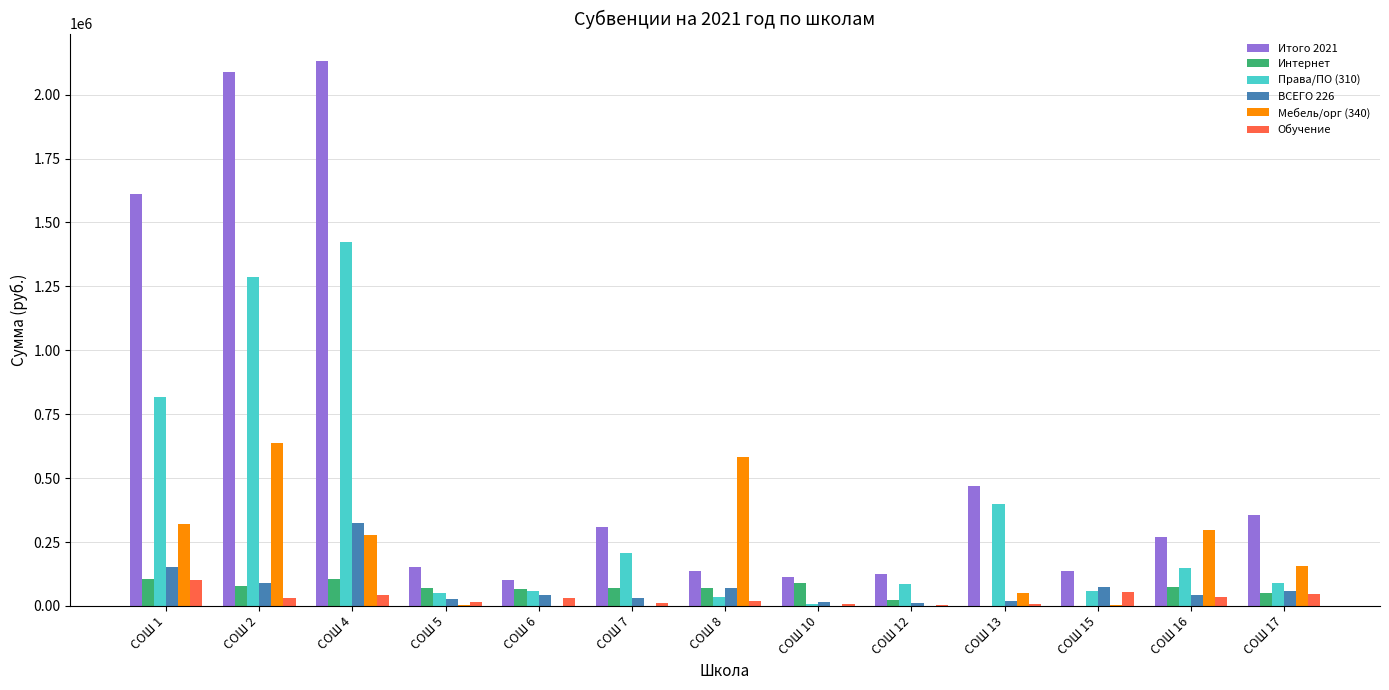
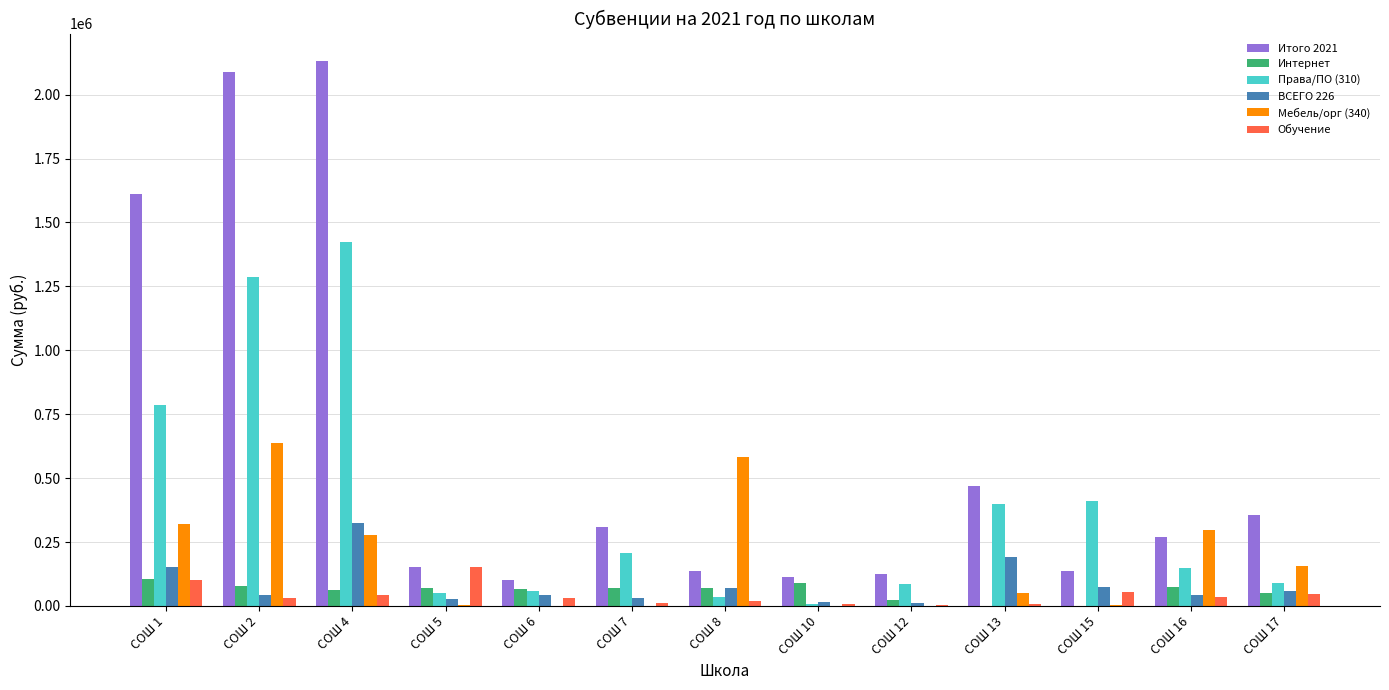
Права/ПО (310), СОШ 1: 820000 -> 790000
ВСЕГО 226, СОШ 2: 90000 -> 40000
Интернет, СОШ 4: 110000 -> 60000
Обучение, СОШ 5: 10000 -> 150000
ВСЕГО 226, СОШ 13: 20000 -> 190000
Права/ПО (310), СОШ 15: 60000 -> 410000
